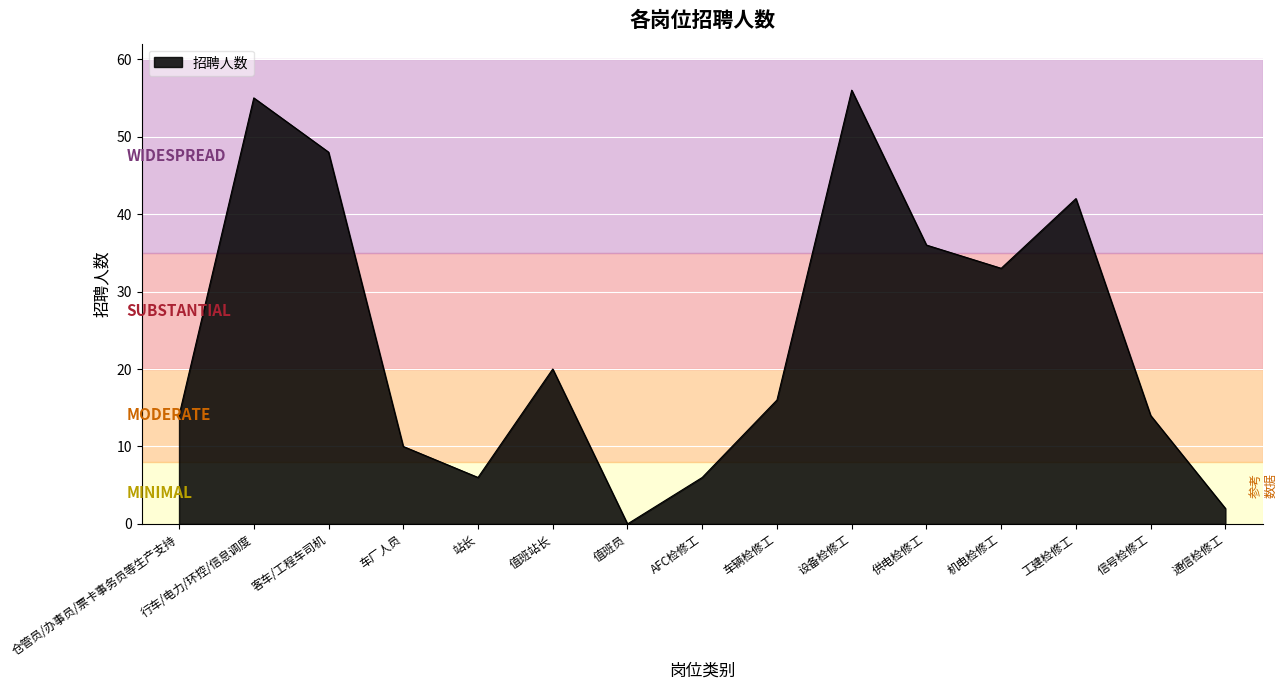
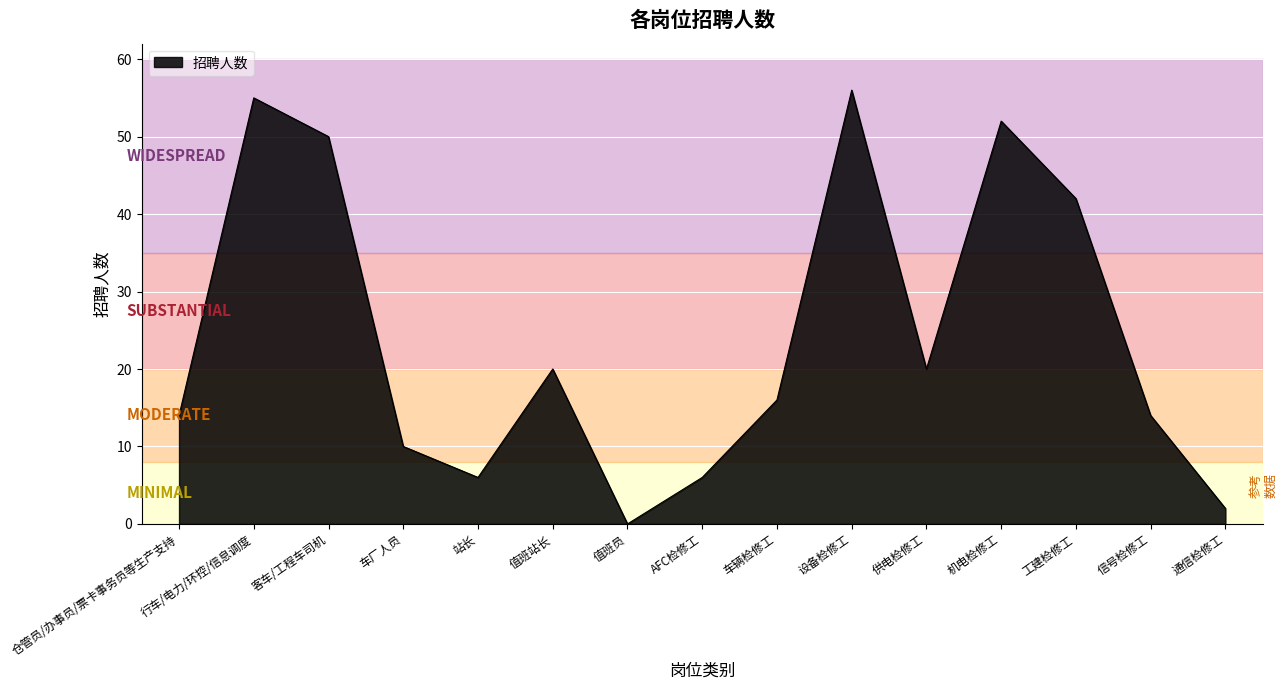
客车/工程车司机: 48 -> 50
供电检修工: 36 -> 20
机电检修工: 33 -> 52
